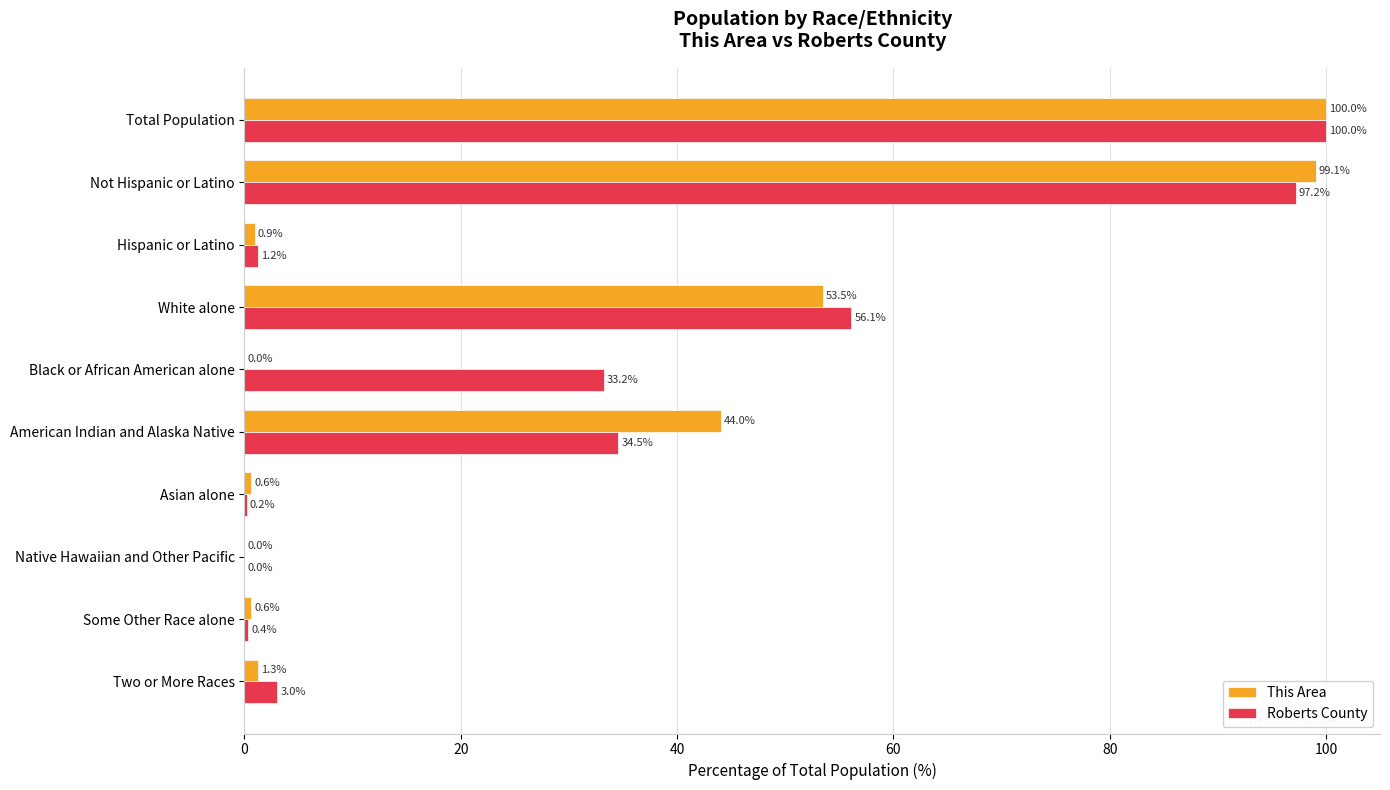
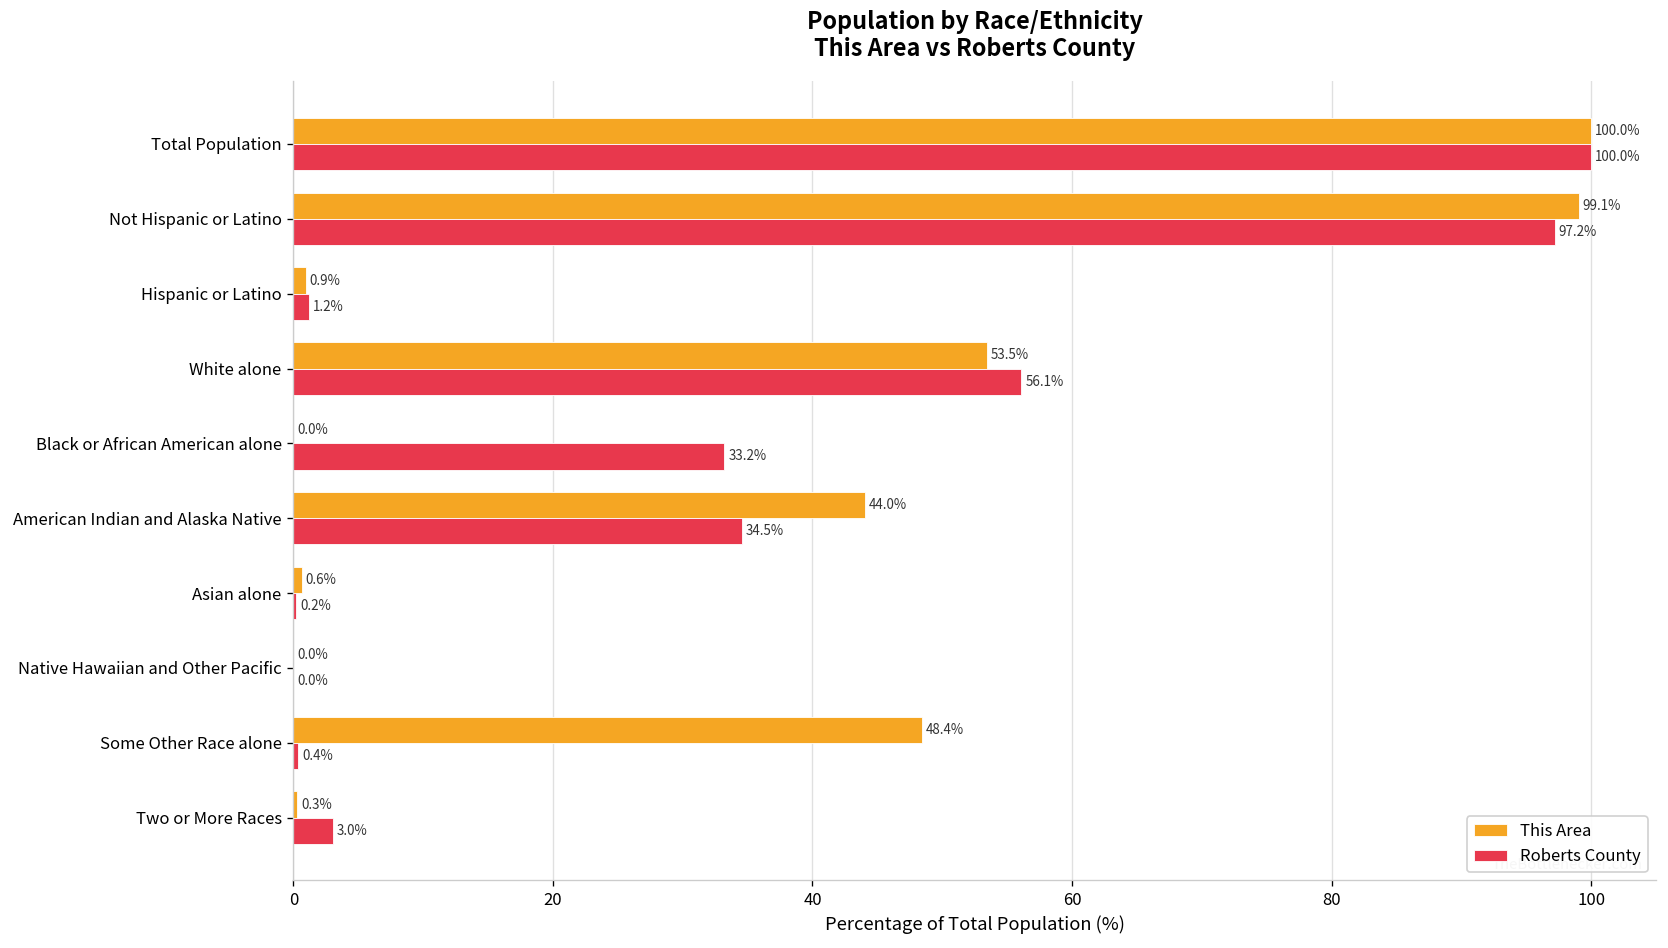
This Area, Some Other Race alone: 0.6% -> 48.4%
This Area, Two or More Races: 1.3% -> 0.3%
